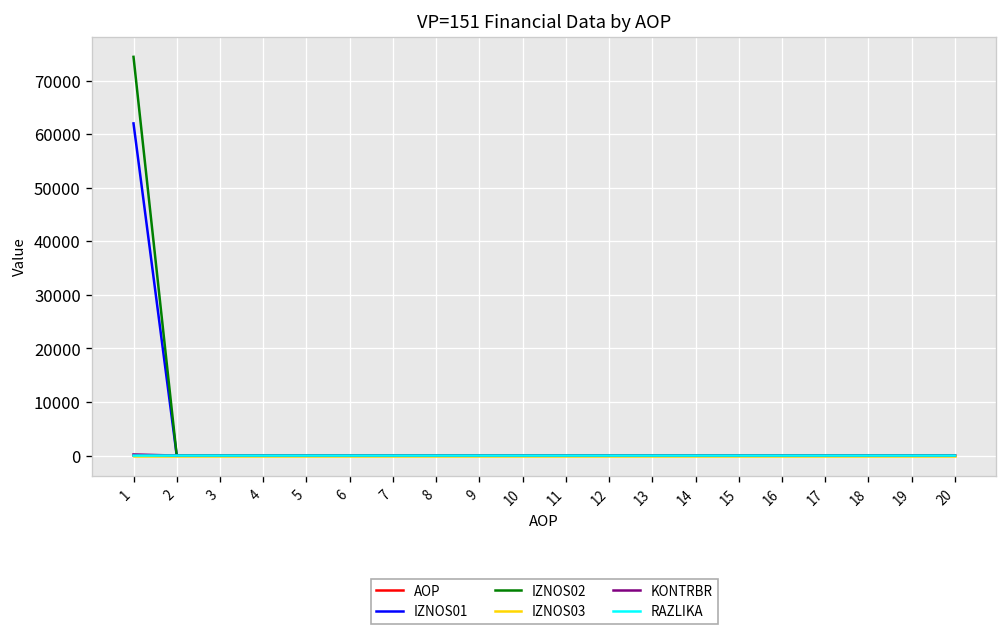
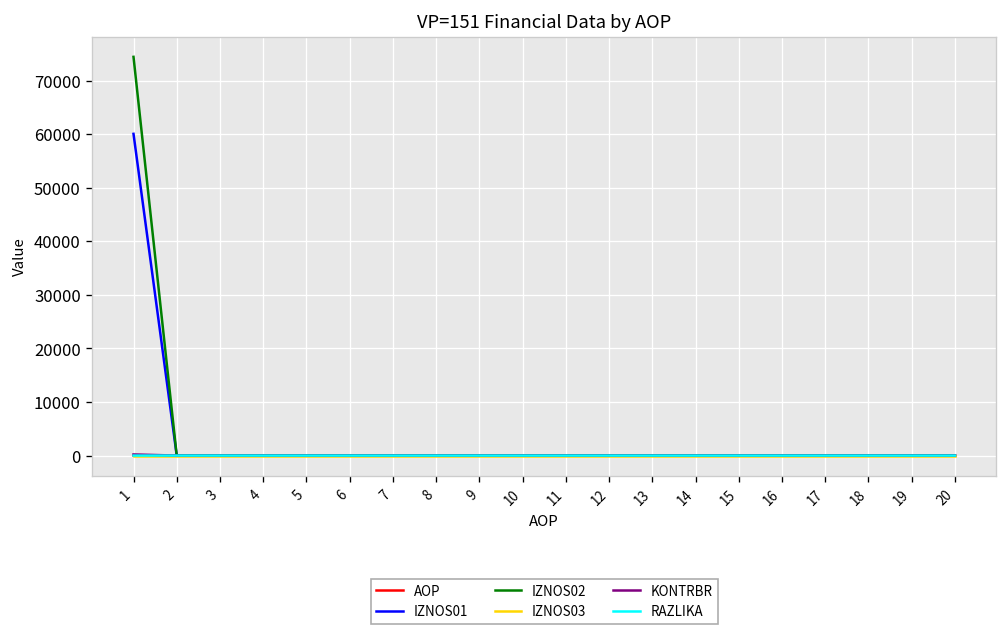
IZNOS01, 1: 62000 -> 60000
